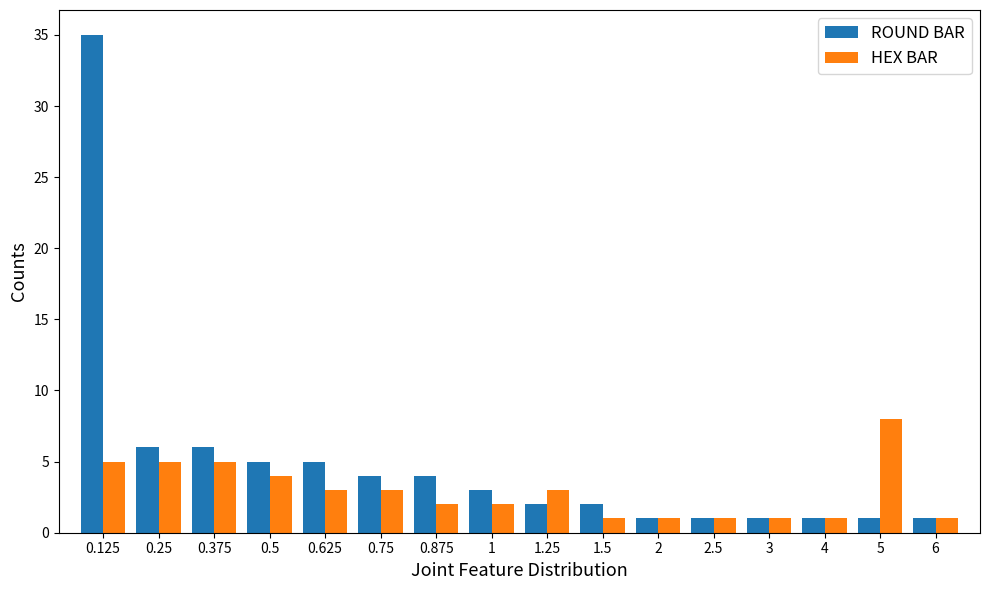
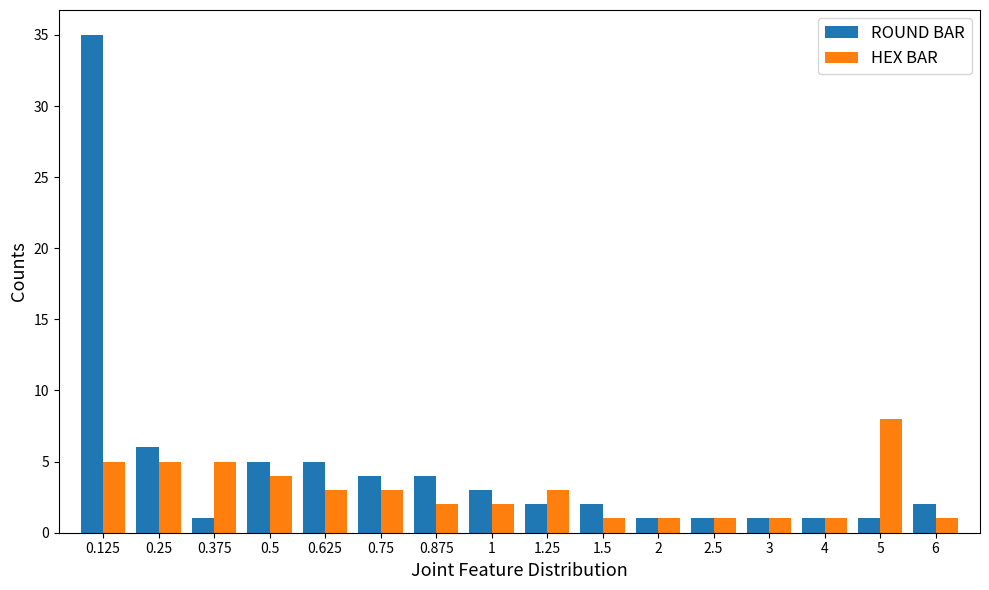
ROUND BAR, 0.375: 6 -> 1
ROUND BAR, 6: 1 -> 2
